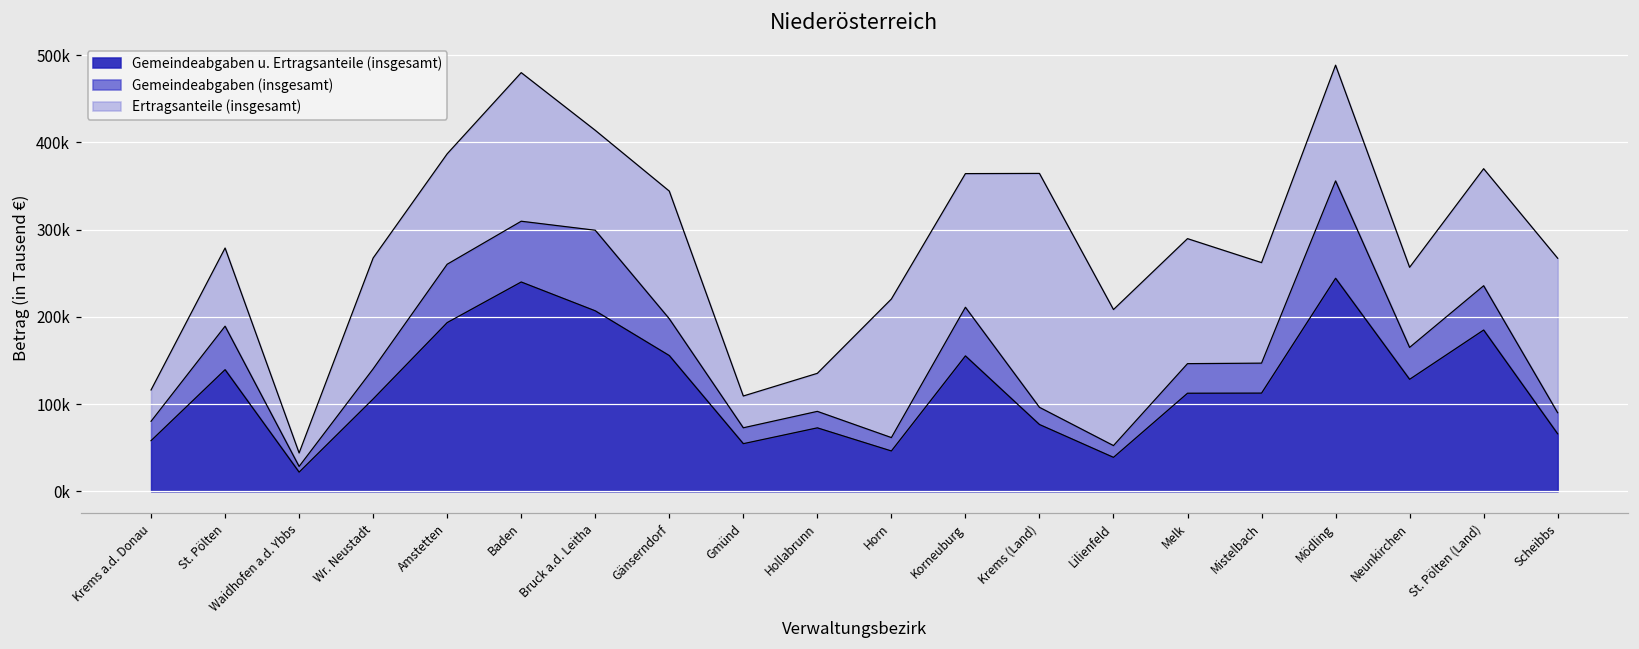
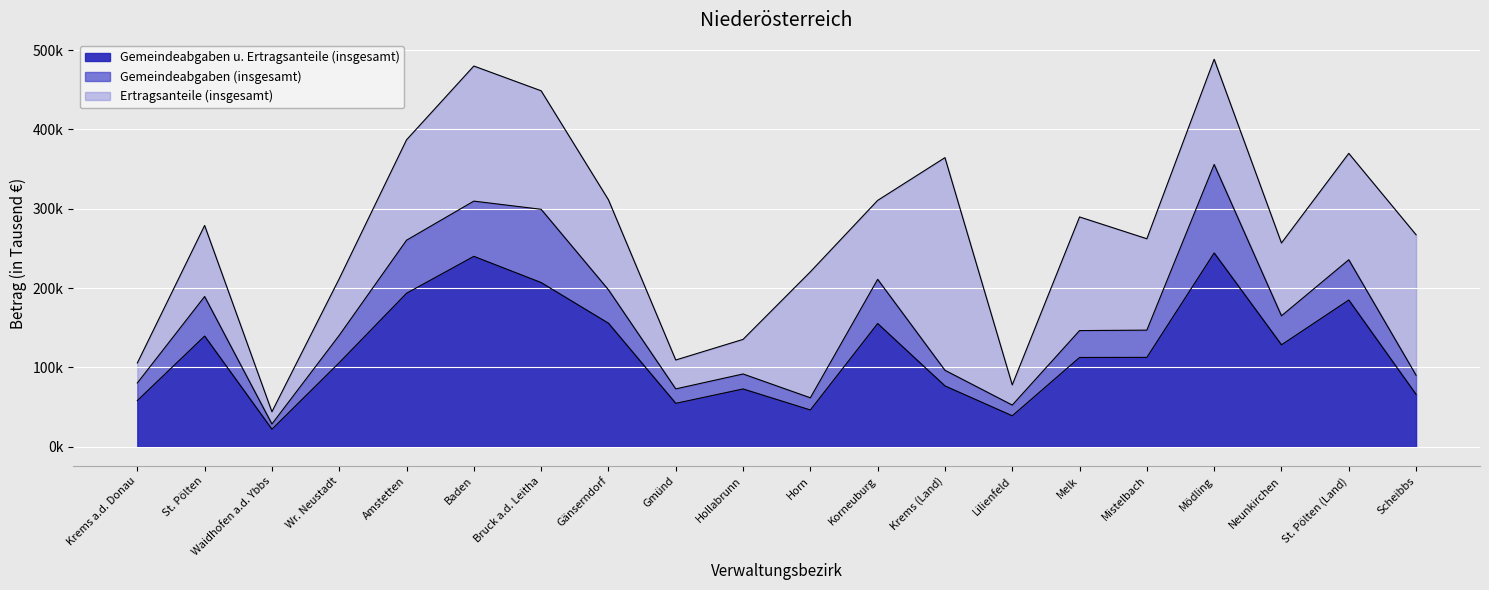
Ertragsanteile (insgesamt), Krems a.d. Donau: 40000 -> 30000
Ertragsanteile (insgesamt), Wr. Neustadt: 130000 -> 70000
Ertragsanteile (insgesamt), Bruck a.d. Leitha: 110000 -> 150000
Ertragsanteile (insgesamt), Gänserndorf: 150000 -> 110000
Ertragsanteile (insgesamt), Korneuburg: 150000 -> 100000
Ertragsanteile (insgesamt), Lilienfeld: 160000 -> 30000
